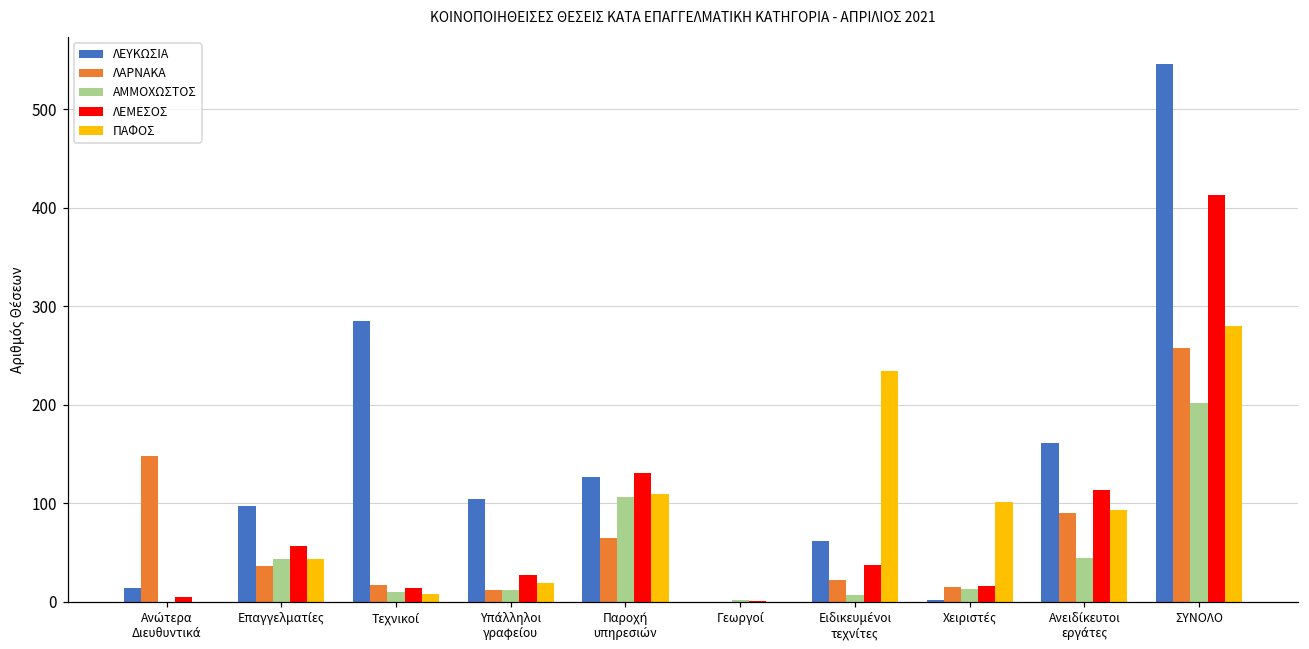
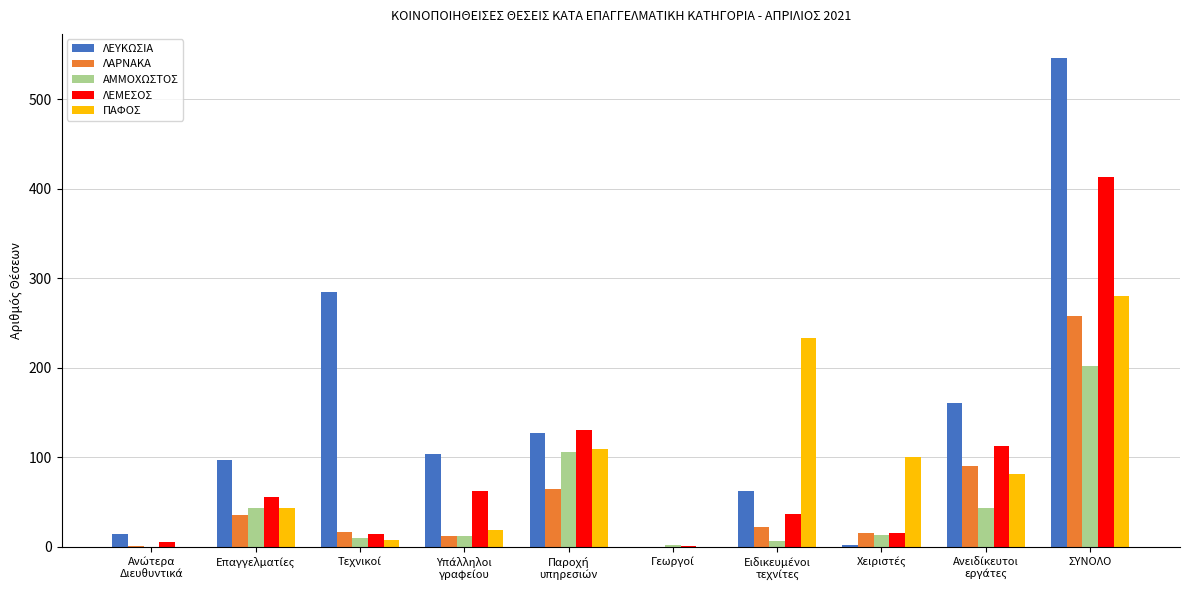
ΛΑΡΝΑΚΑ, Ανώτερα Διευθυντικά: 150 -> 0
ΛΕΜΕΣΟΣ, Υπάλληλοι γραφείου: 30 -> 60
ΠΑΦΟΣ, Ανειδίκευτοι εργάτες: 90 -> 80
